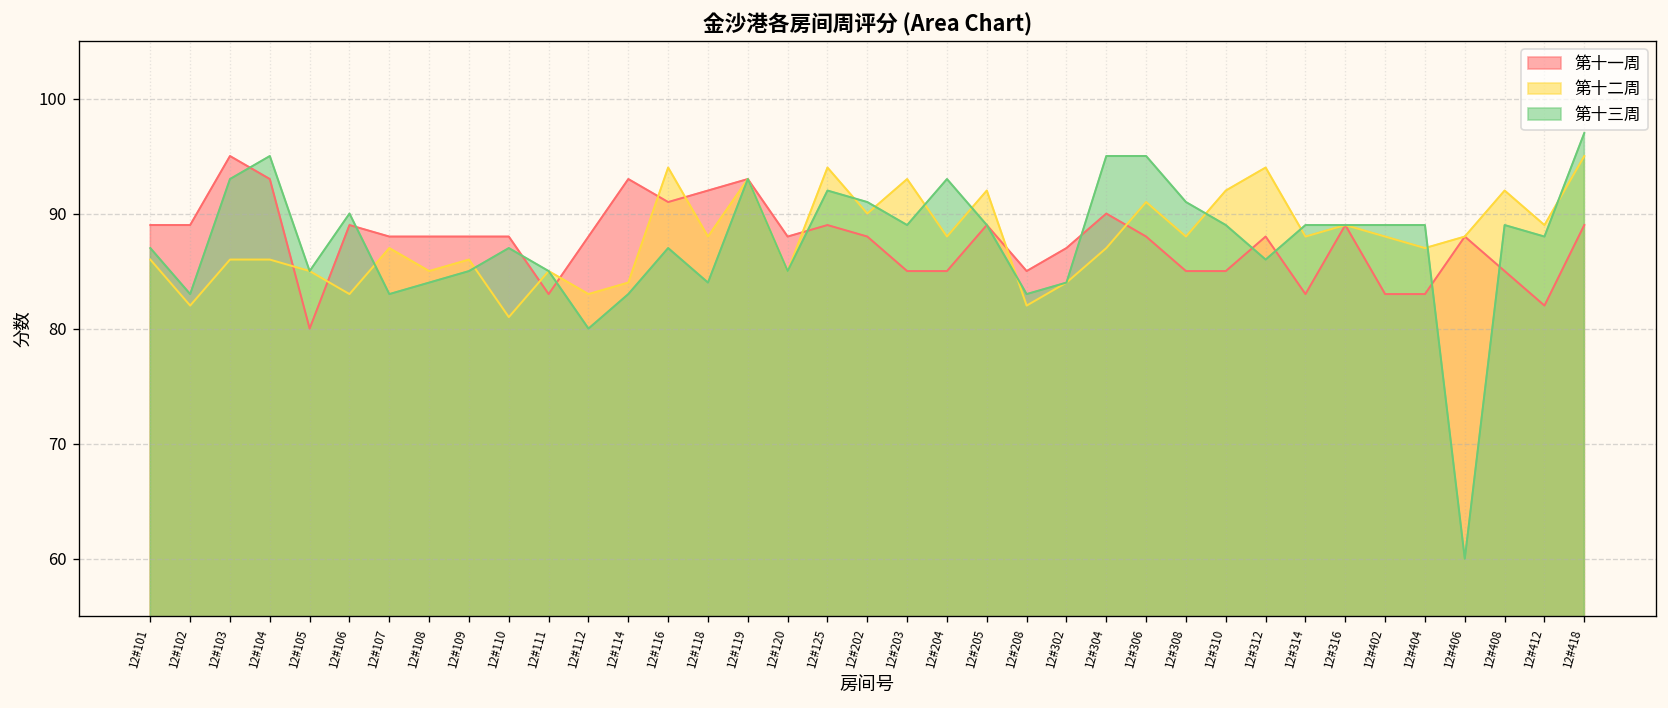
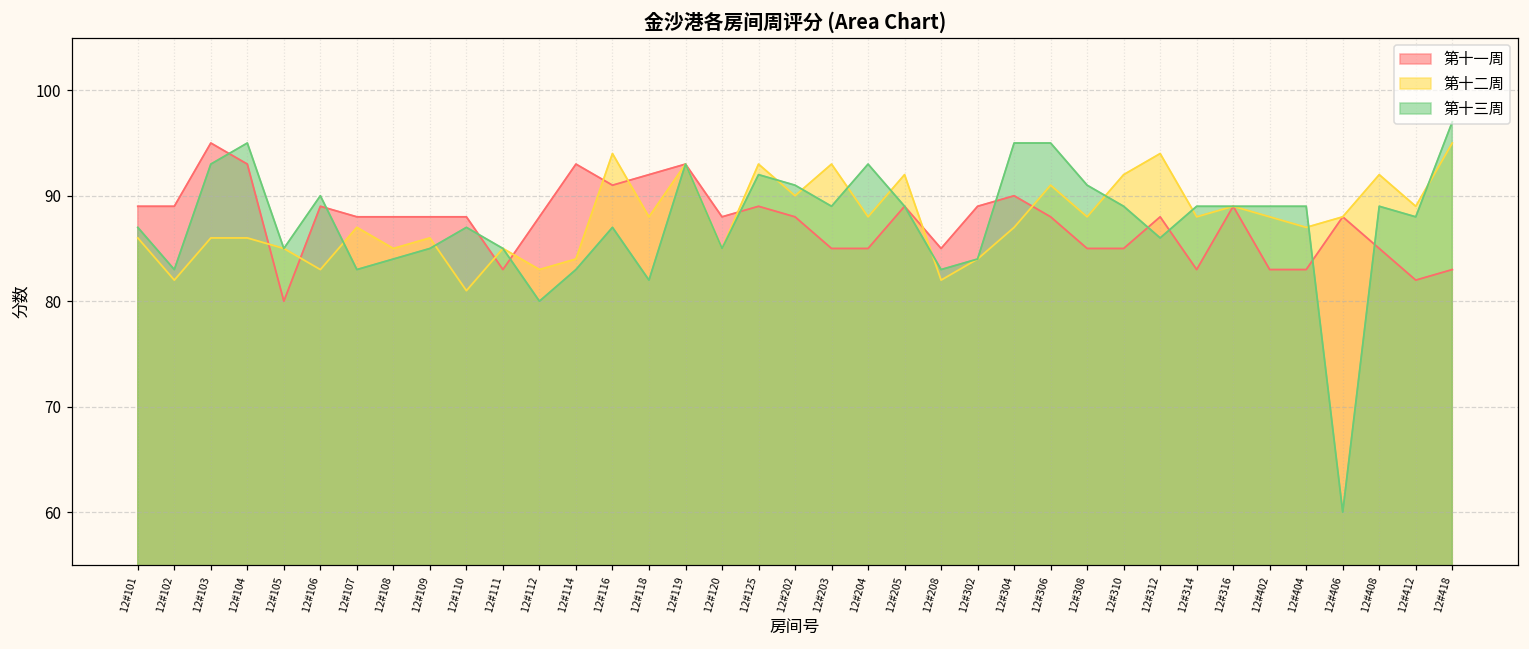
第十三周, 12#118: 84 -> 82
第十二周, 12#125: 94 -> 93
第十一周, 12#302: 87 -> 89
第十一周, 12#418: 89 -> 83
